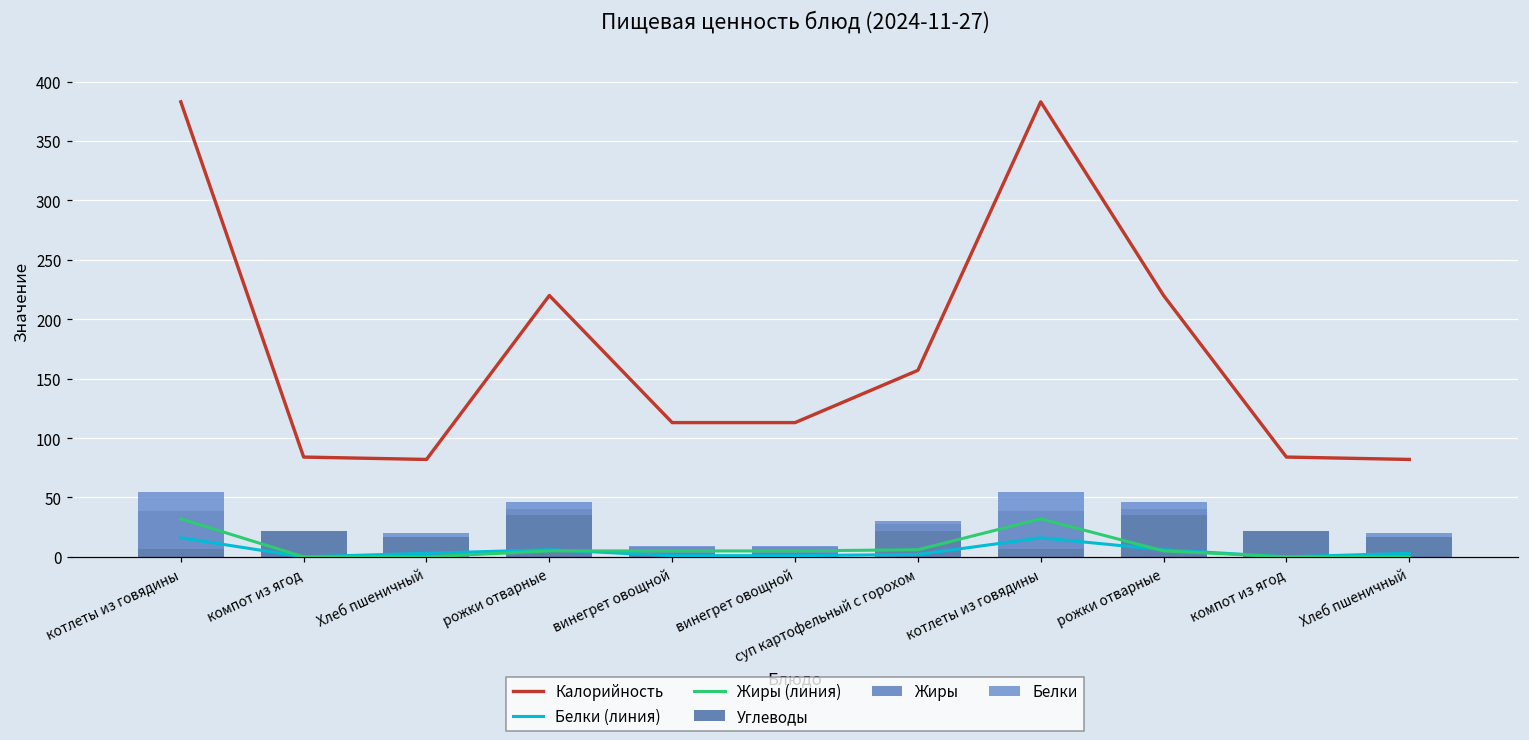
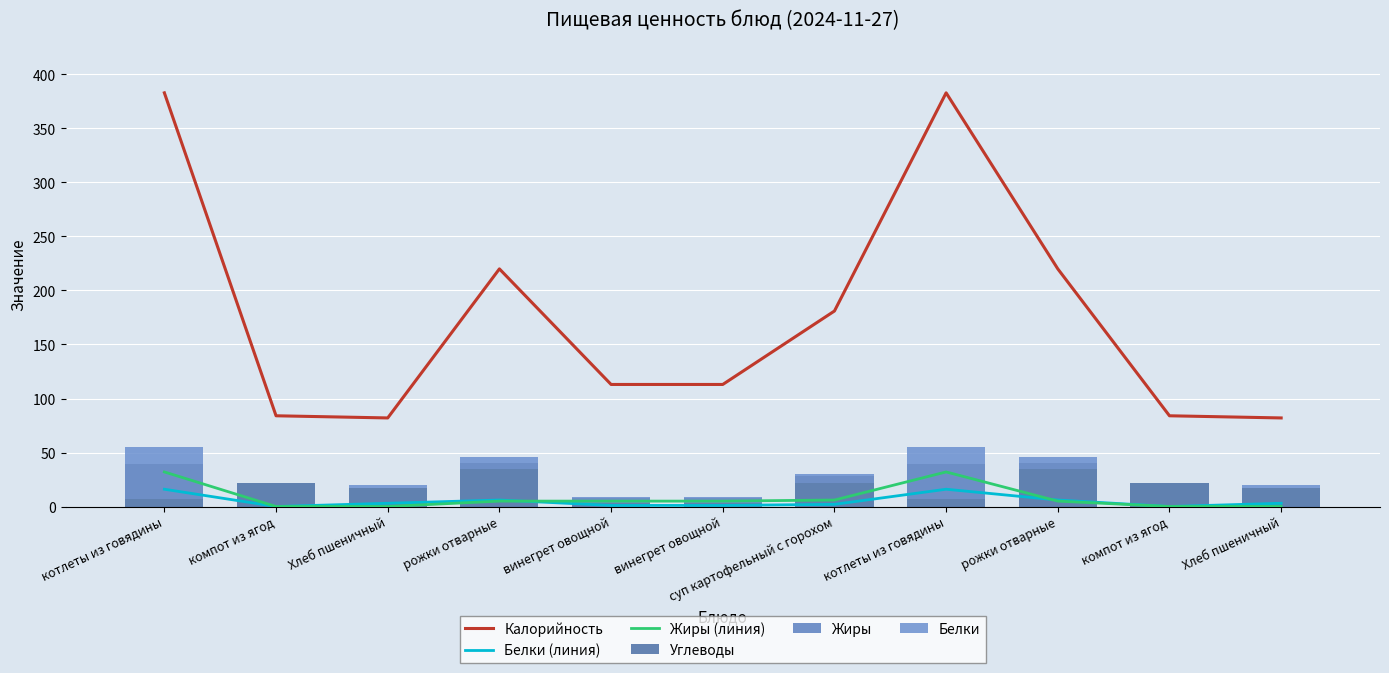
Калорийность, суп картофельный с горохом: 157 -> 181
